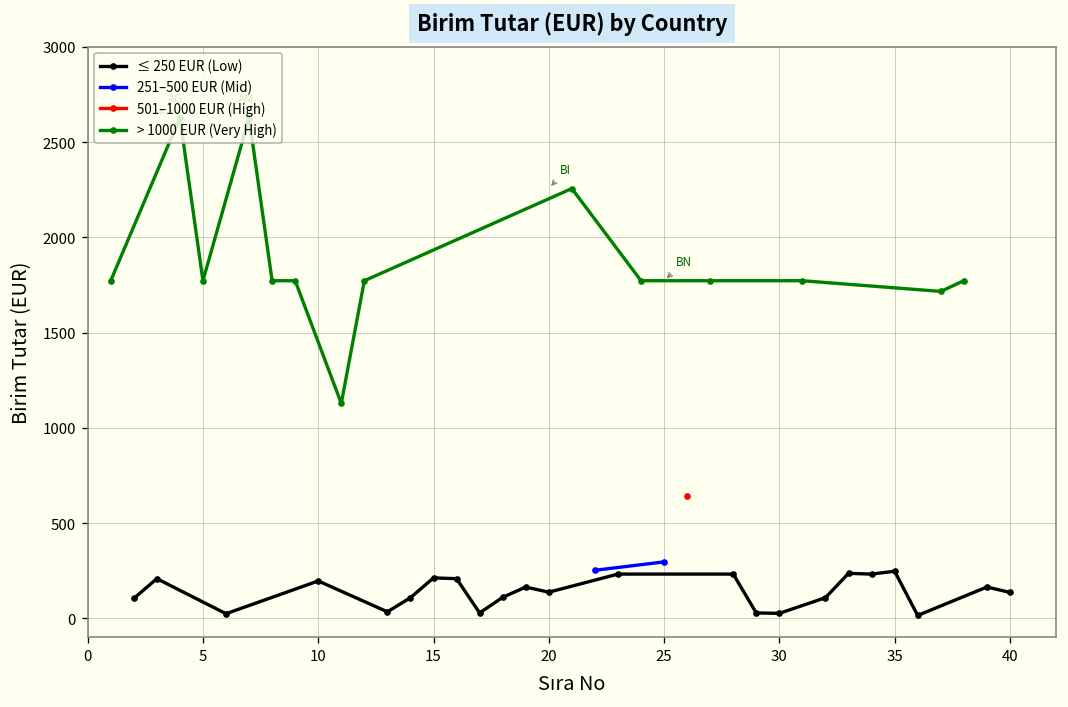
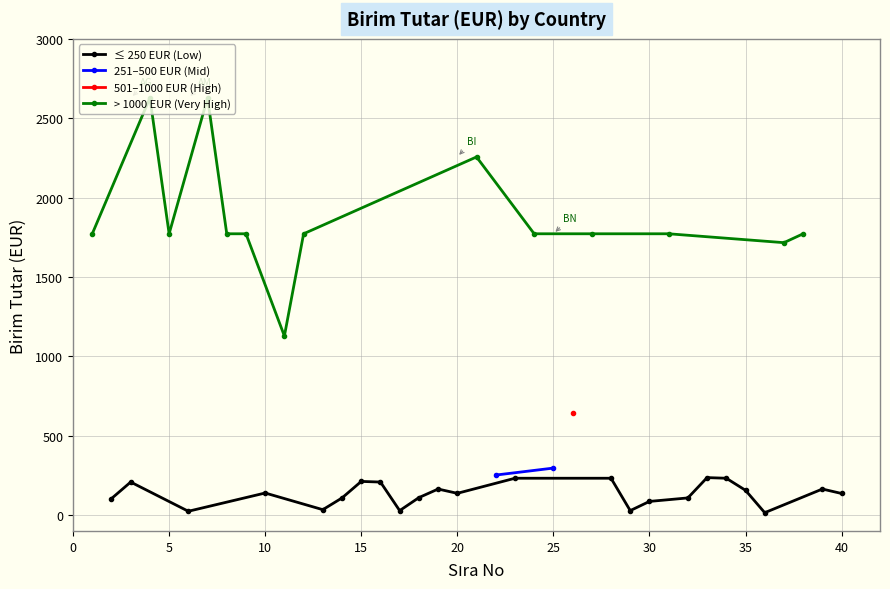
≤ 250 EUR (Low), 10: 200 -> 140
≤ 250 EUR (Low), 30: 30 -> 90
≤ 250 EUR (Low), 35: 250 -> 160
